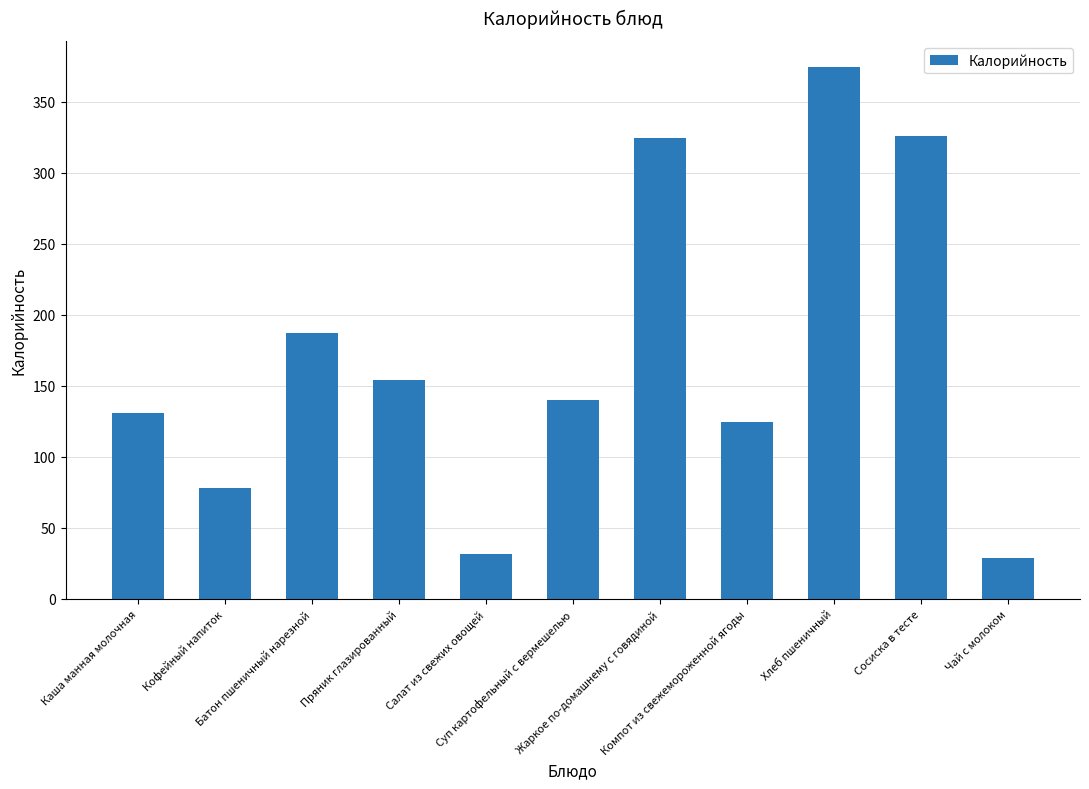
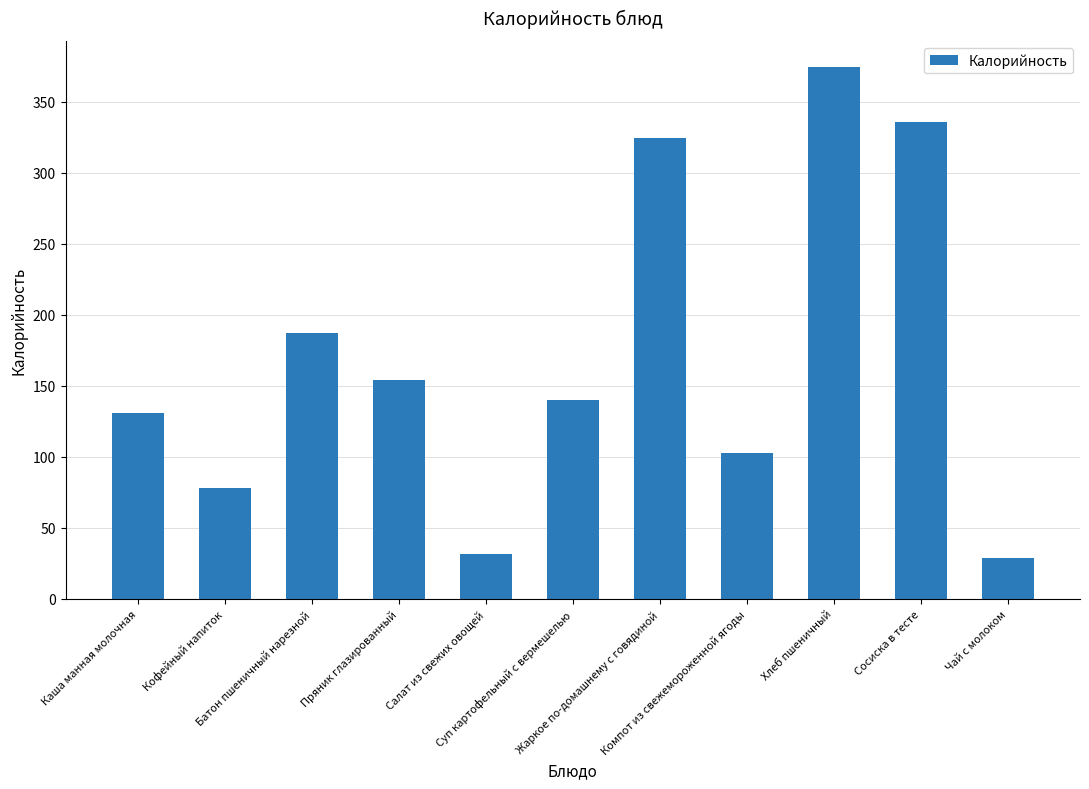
Компот из свежемороженной ягоды: 125 -> 103
Сосиска в тесте: 326 -> 336
